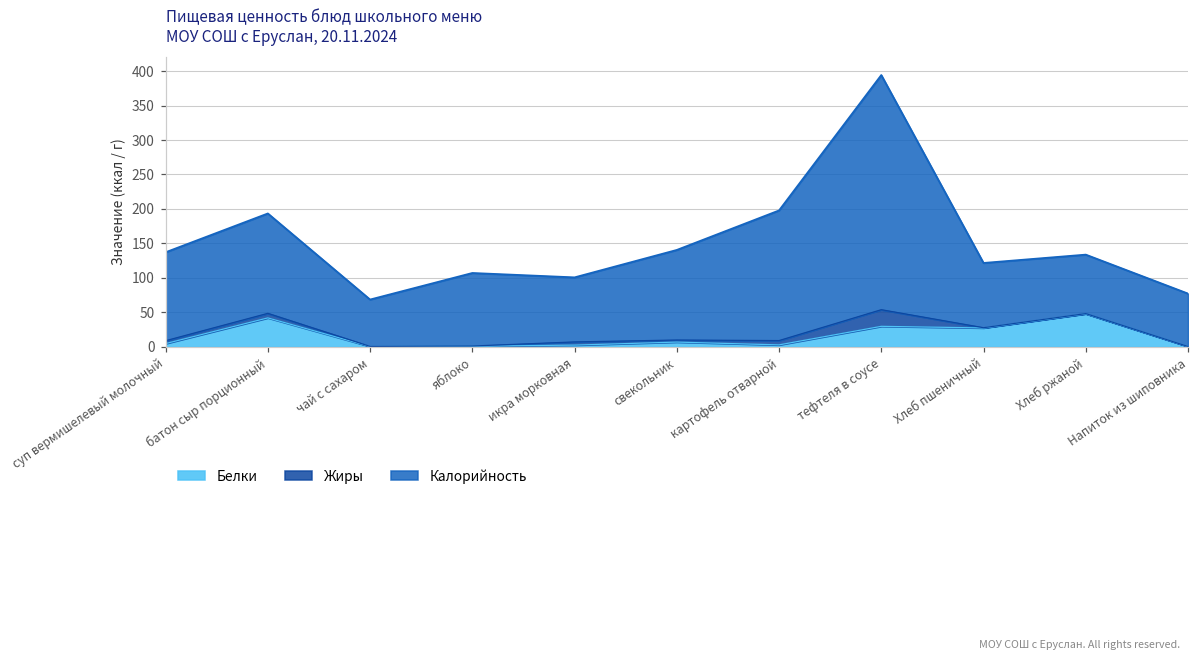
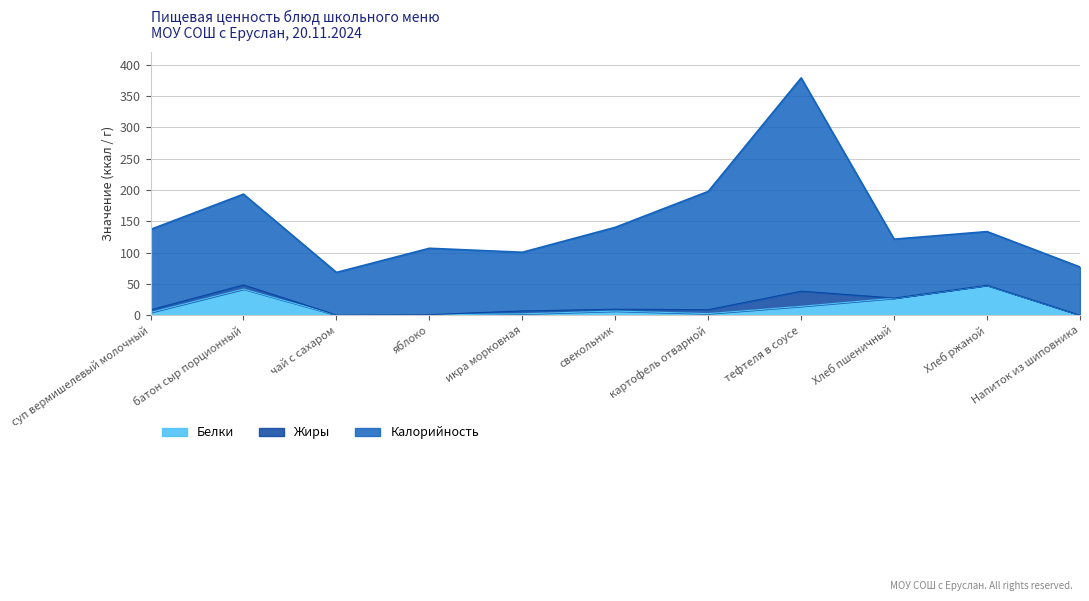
Белки, тефтеля в соусе: 30 -> 10
